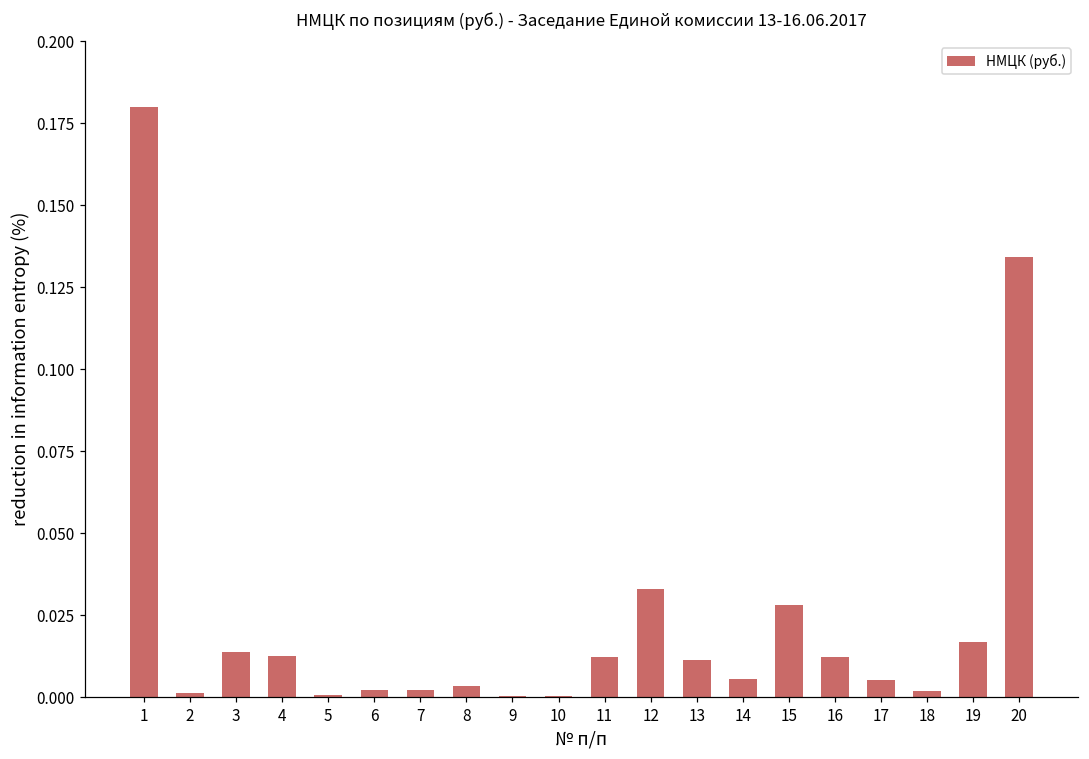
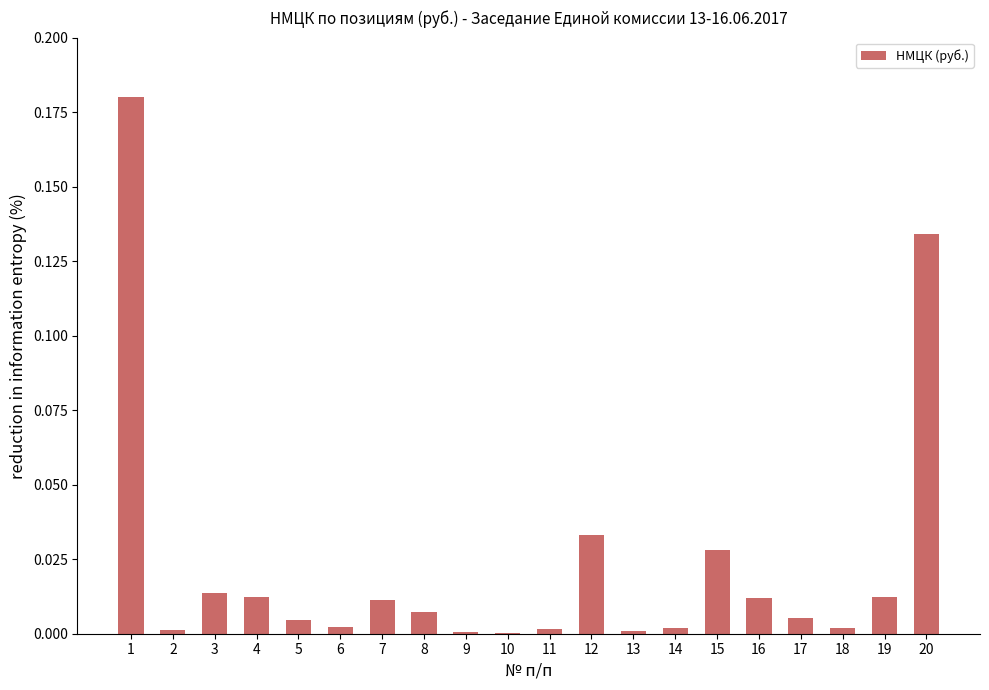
5: 0.001 -> 0.004
7: 0.002 -> 0.011
8: 0.003 -> 0.007
11: 0.012 -> 0.002
13: 0.011 -> 0.001
14: 0.005 -> 0.002
19: 0.017 -> 0.012
